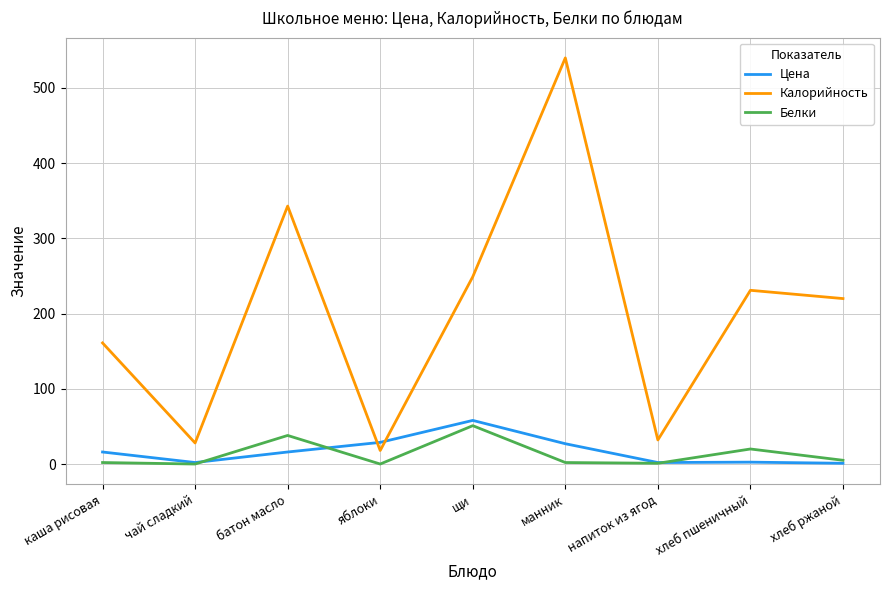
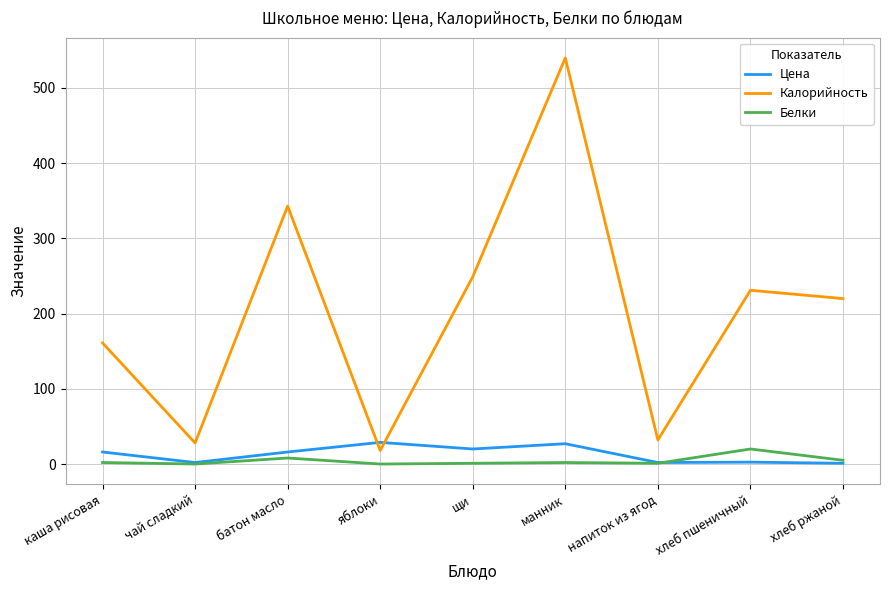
Белки, батон масло: 40 -> 10
Цена, щи: 60 -> 20
Белки, щи: 50 -> 0
